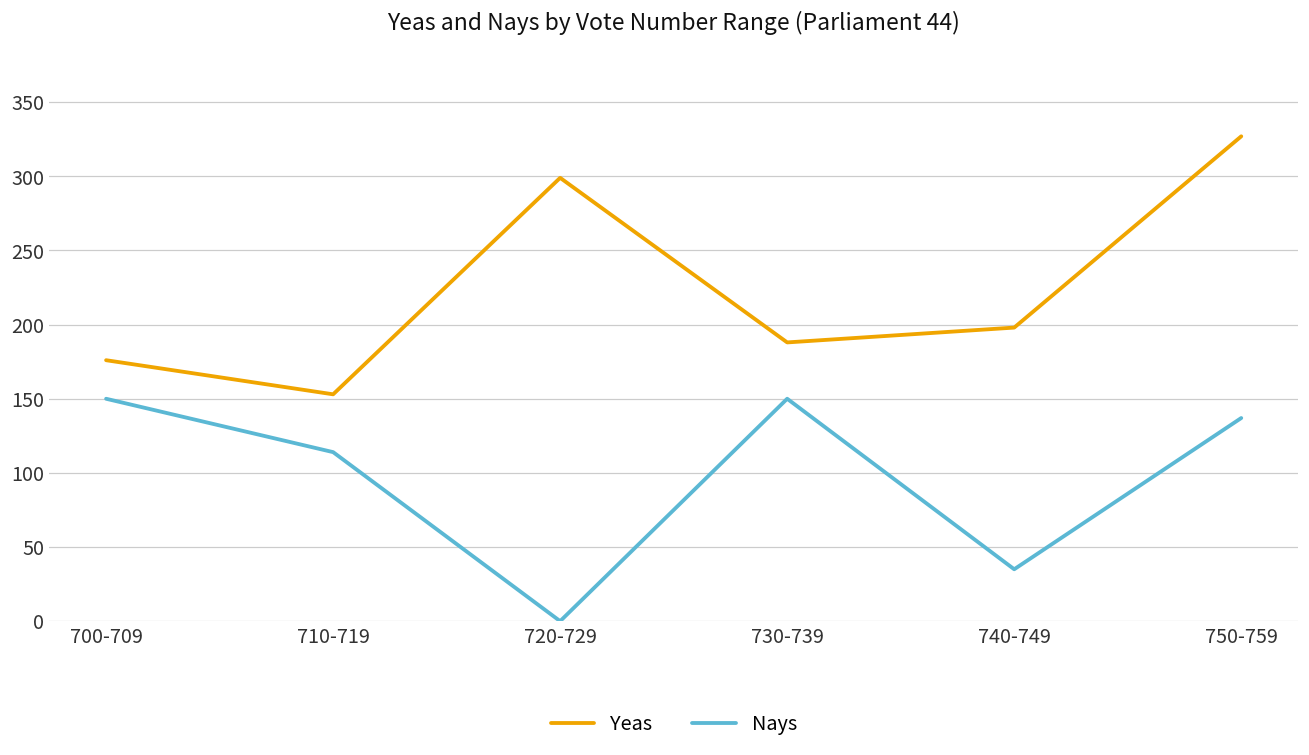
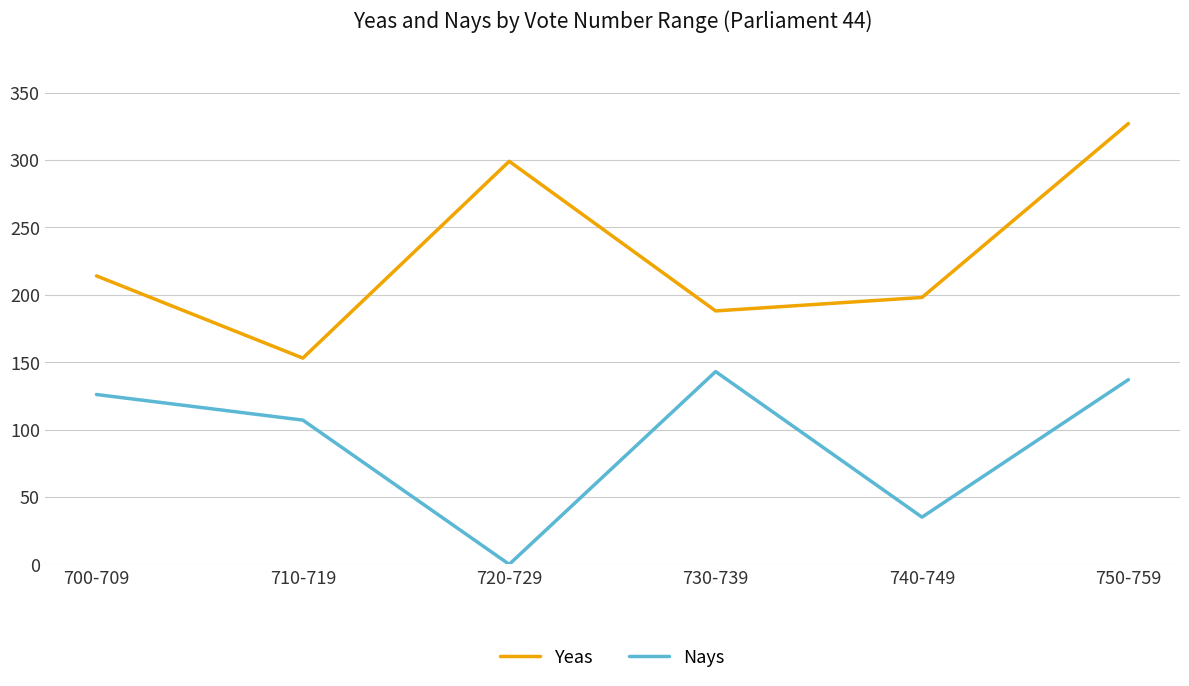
Yeas, 700-709: 176 -> 214
Nays, 700-709: 150 -> 126
Nays, 710-719: 114 -> 107
Nays, 730-739: 150 -> 143
